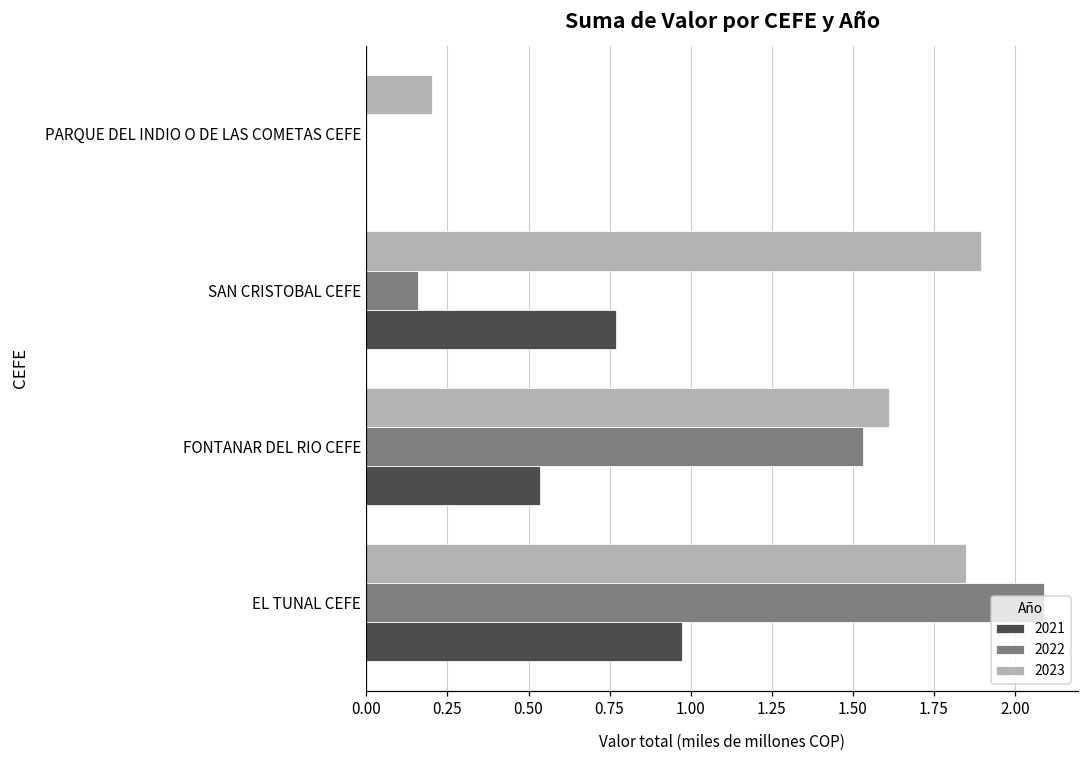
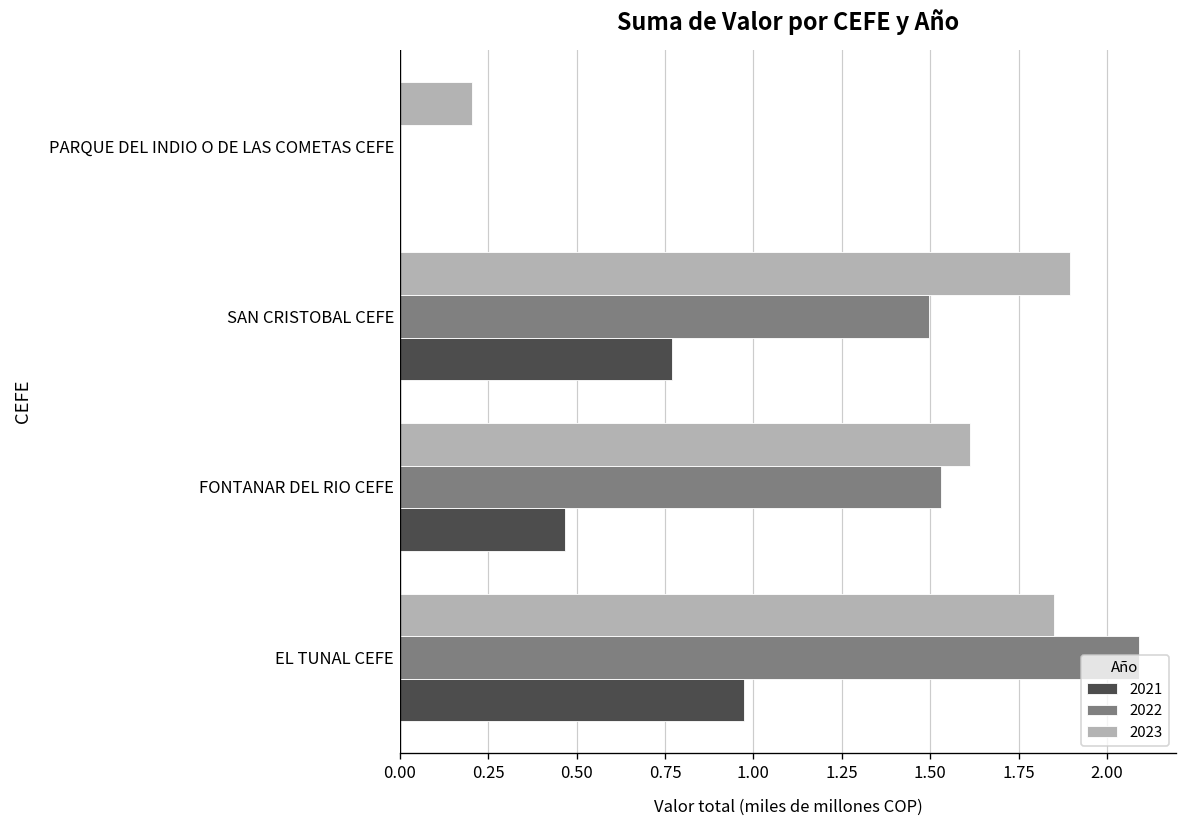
2022, SAN CRISTOBAL CEFE: 0.16 -> 1.50
2021, FONTANAR DEL RIO CEFE: 0.54 -> 0.47
